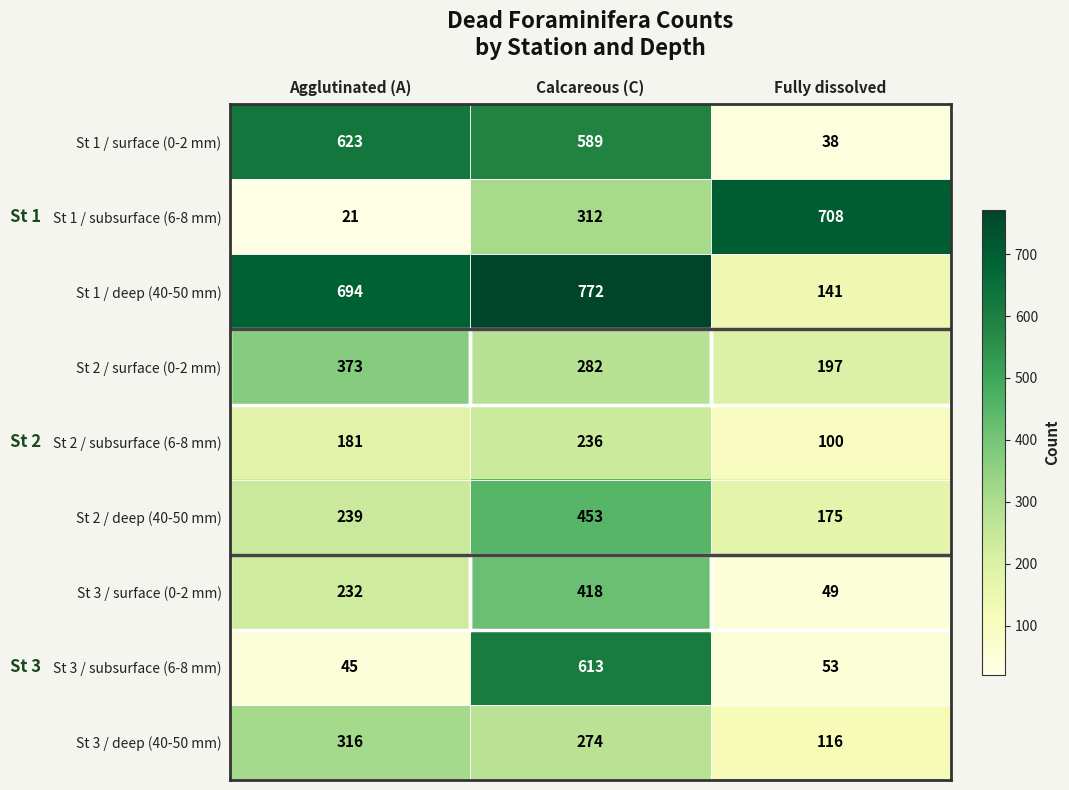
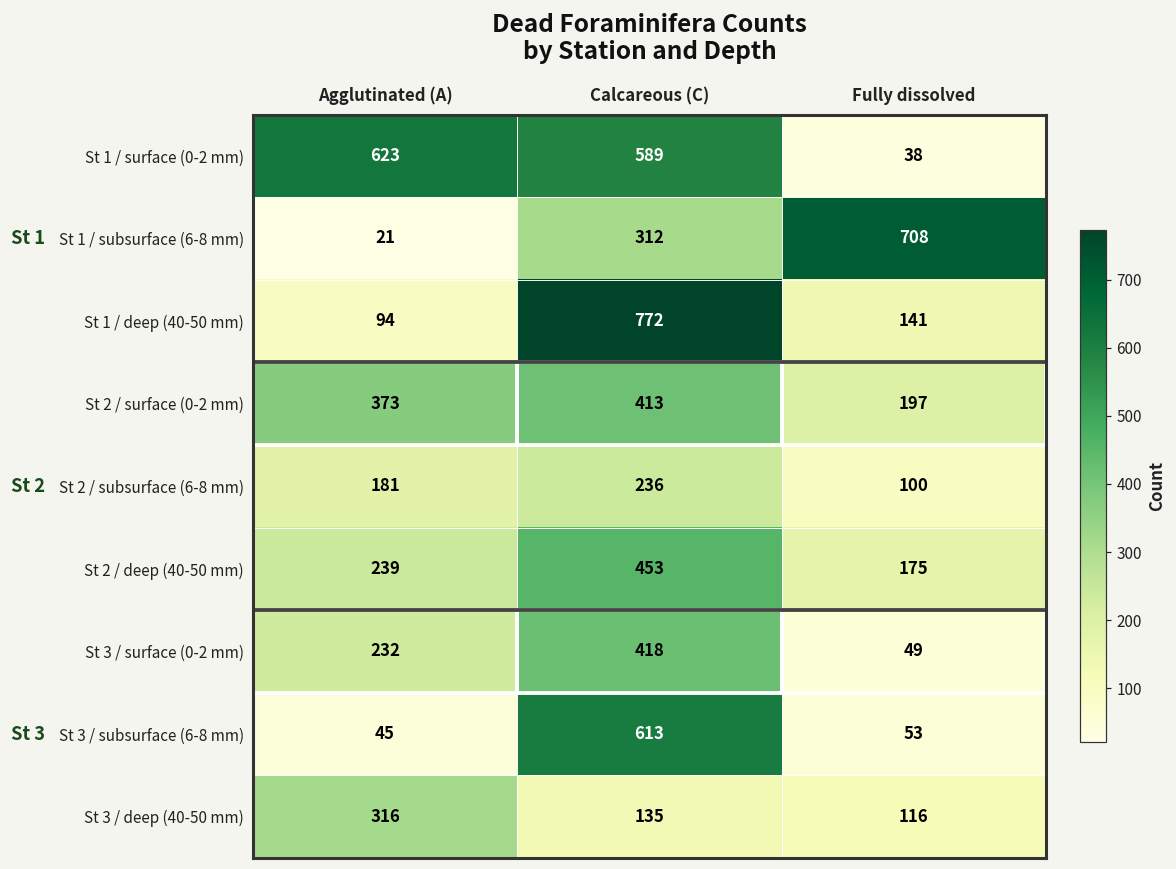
St 1 / deep (40-50 mm), Agglutinated (A): 694 -> 94
St 2 / surface (0-2 mm), Calcareous (C): 282 -> 413
St 3 / deep (40-50 mm), Calcareous (C): 274 -> 135
